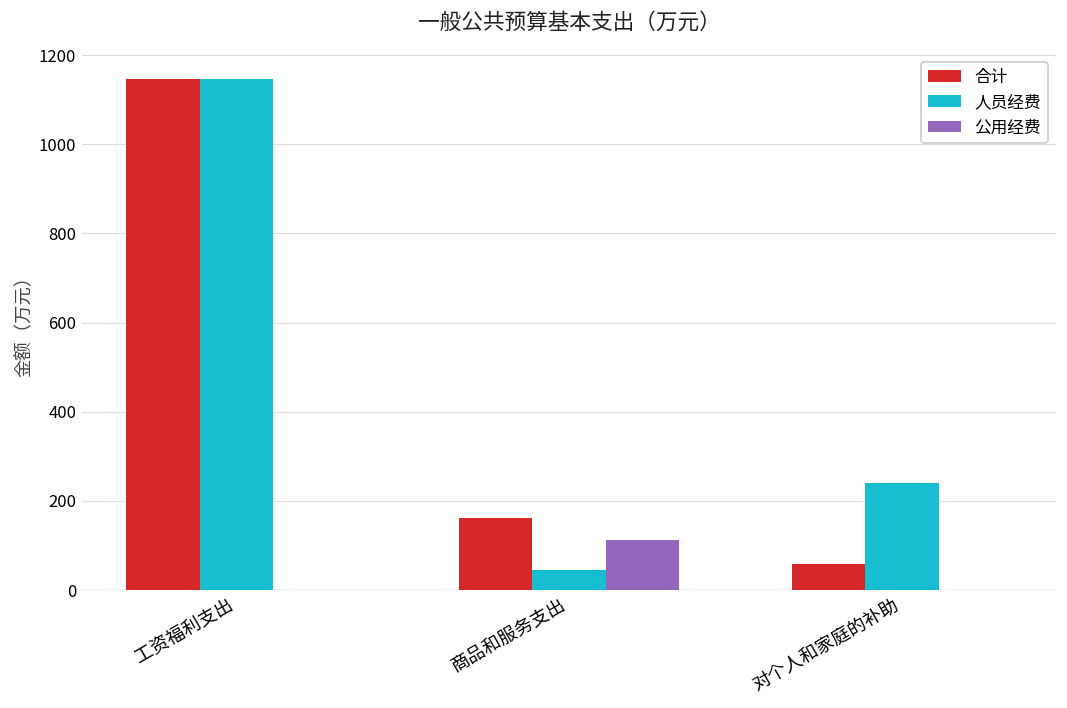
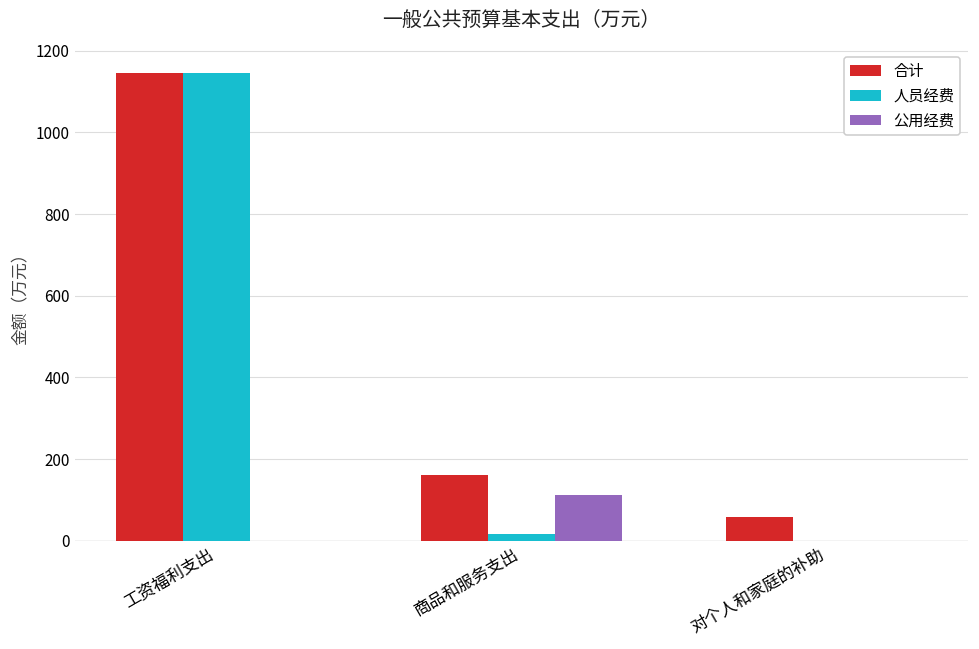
人员经费, 商品和服务支出: 50 -> 20
人员经费, 对个人和家庭的补助: 240 -> 0
